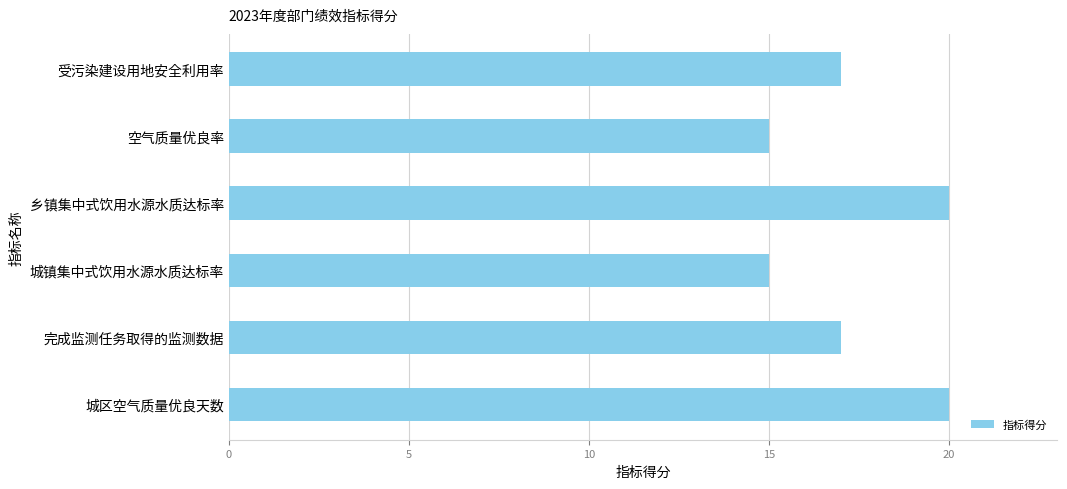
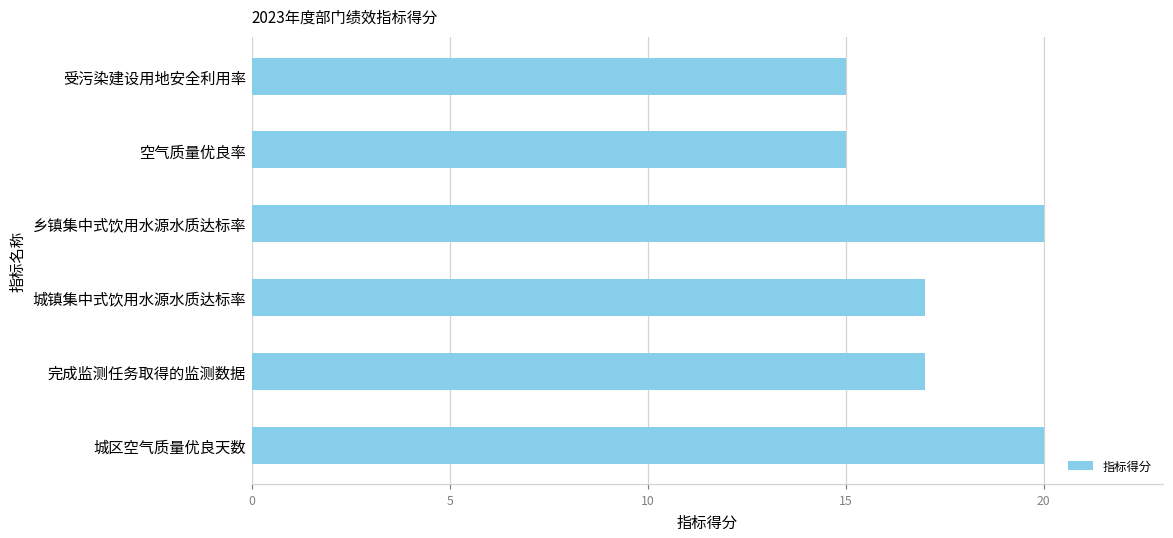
受污染建设用地安全利用率: 17 -> 15
城镇集中式饮用水源水质达标率: 15 -> 17
